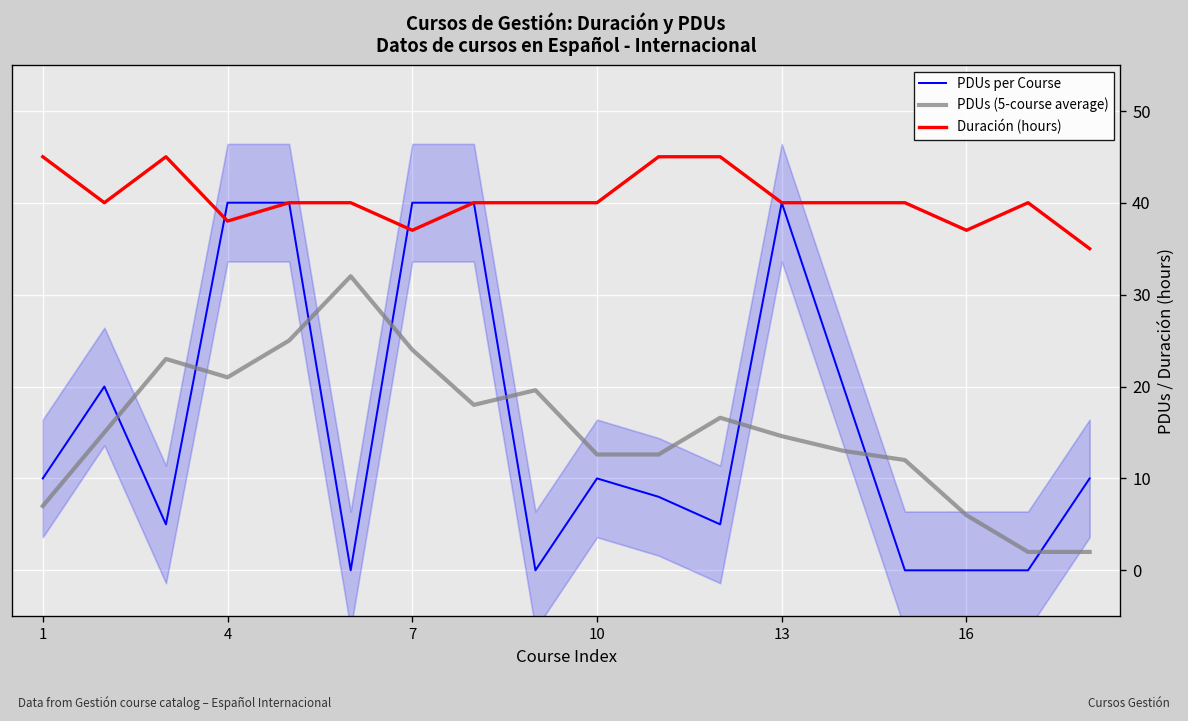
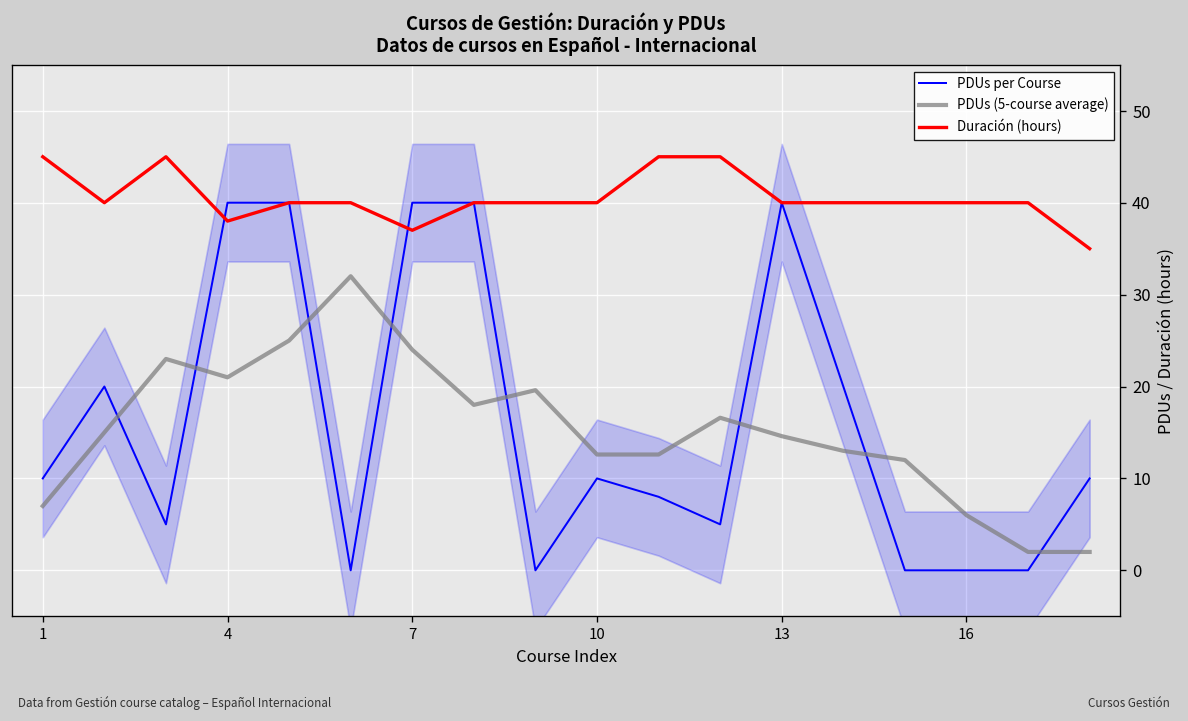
Duración (hours), 16: 37 -> 40
